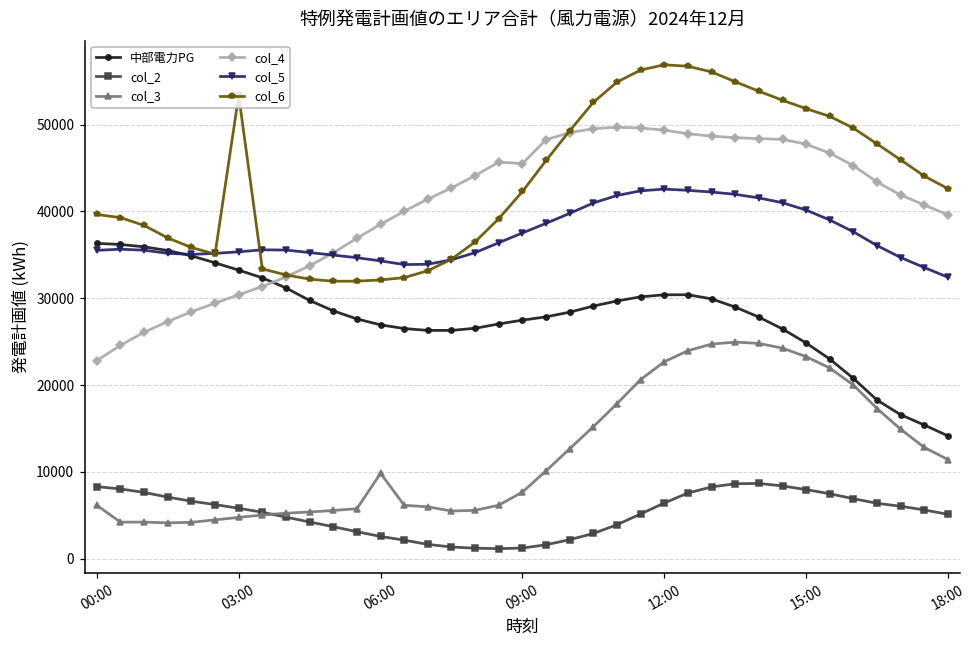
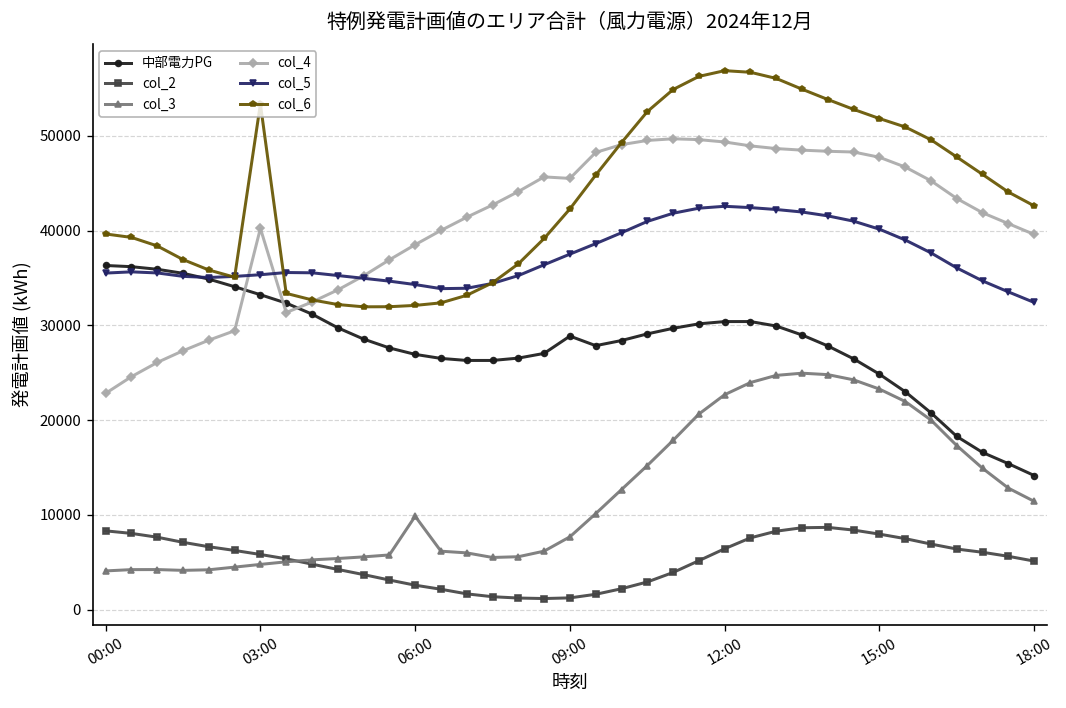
col_3, 00:00: 6000 -> 4000
col_4, 03:00: 30000 -> 40000
中部電力PG, 09:00: 27000 -> 29000
